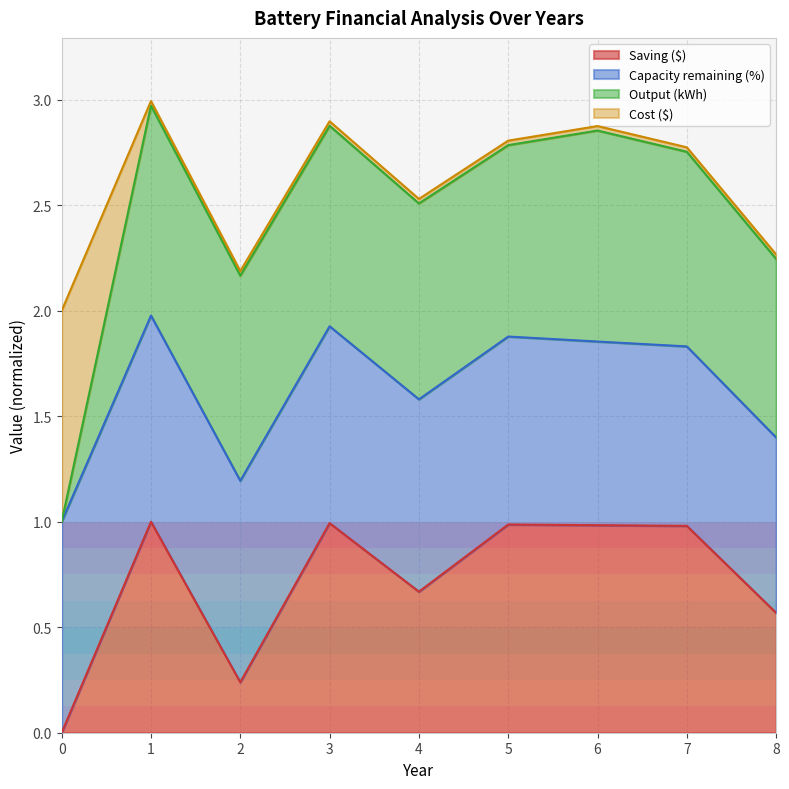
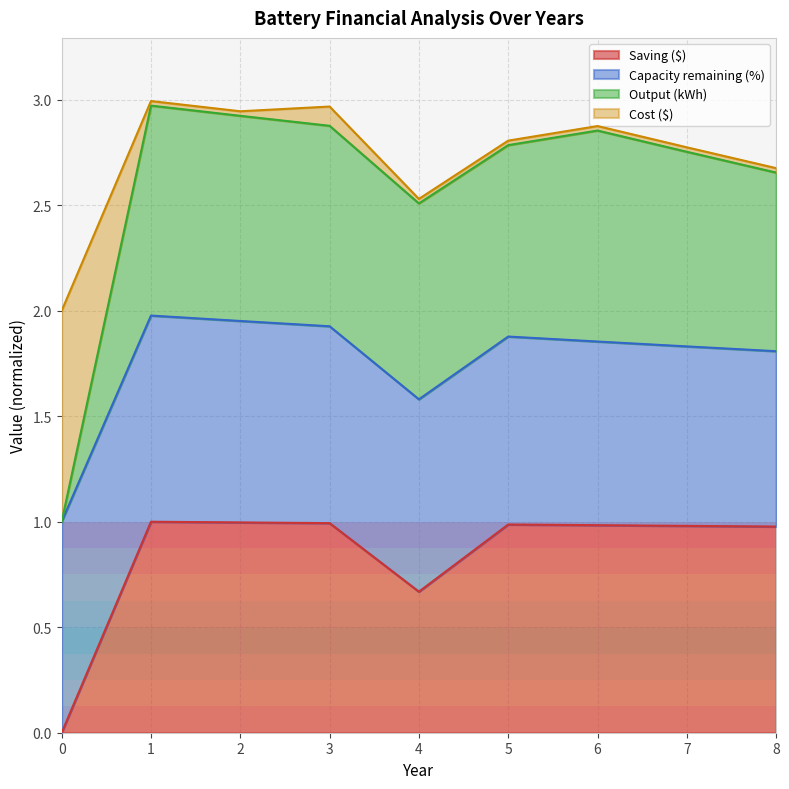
Saving ($), 2: 0.24 -> 1.00
Cost ($), 3: 0.02 -> 0.09
Saving ($), 8: 0.57 -> 0.98
